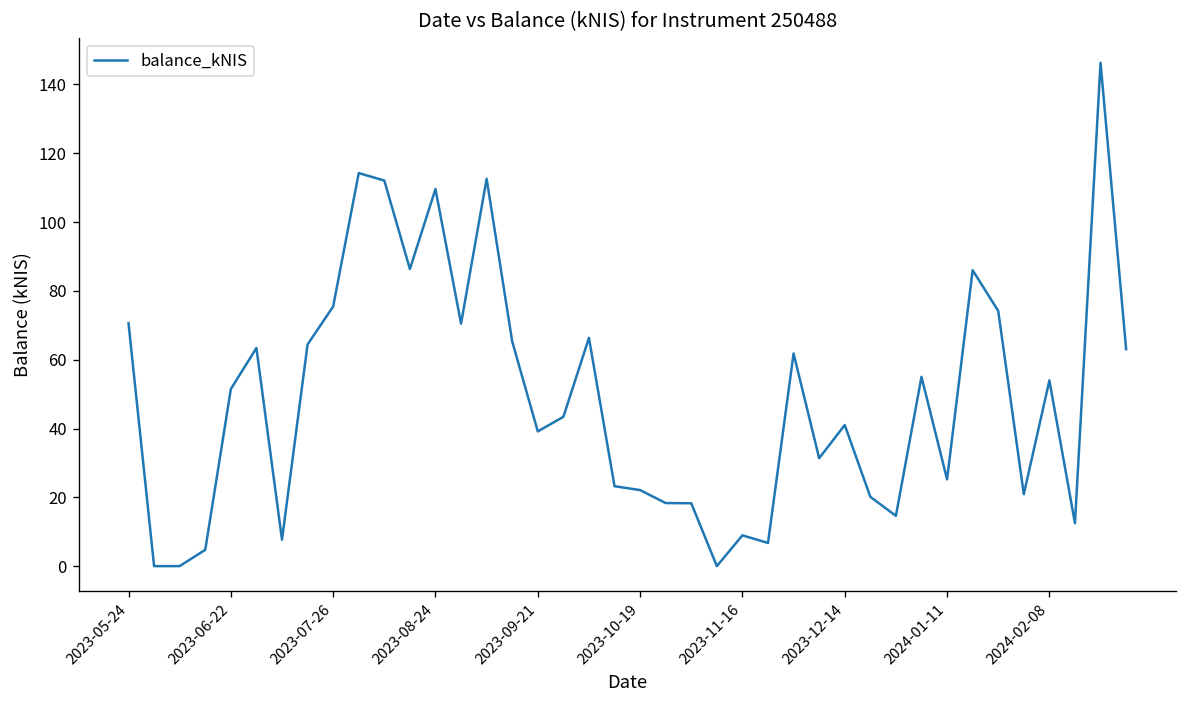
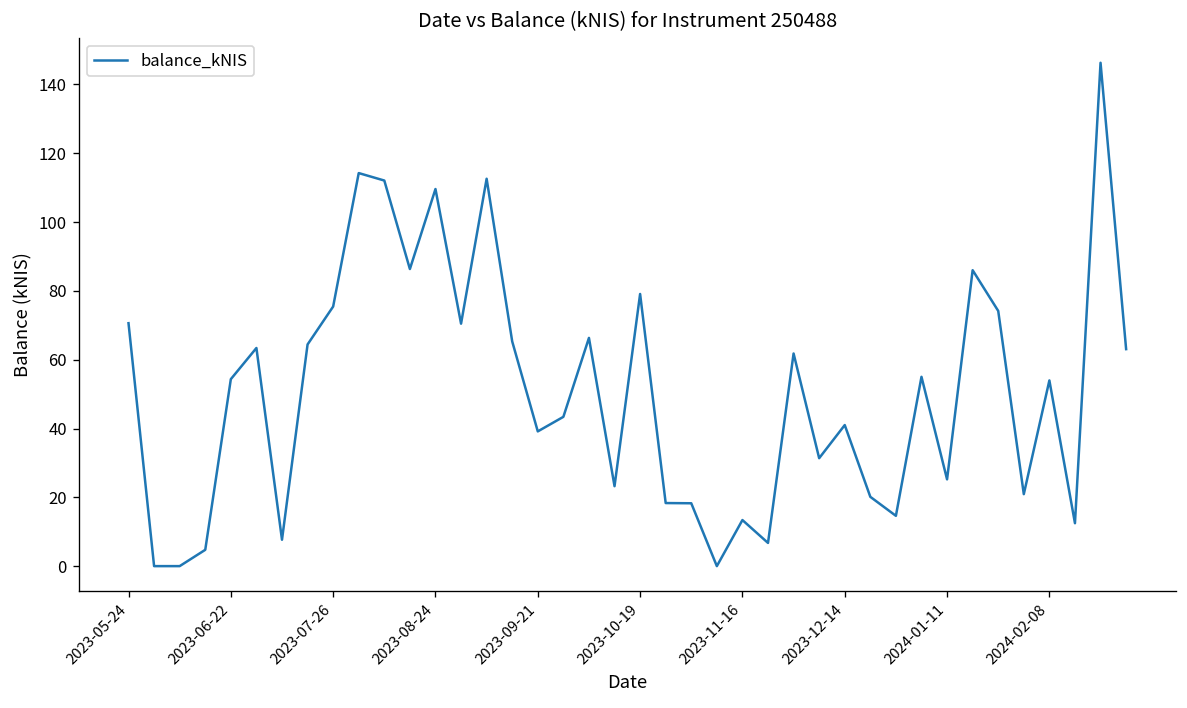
2023-06-22: 51 -> 54
2023-10-19: 22 -> 79
2023-11-16: 9 -> 13
